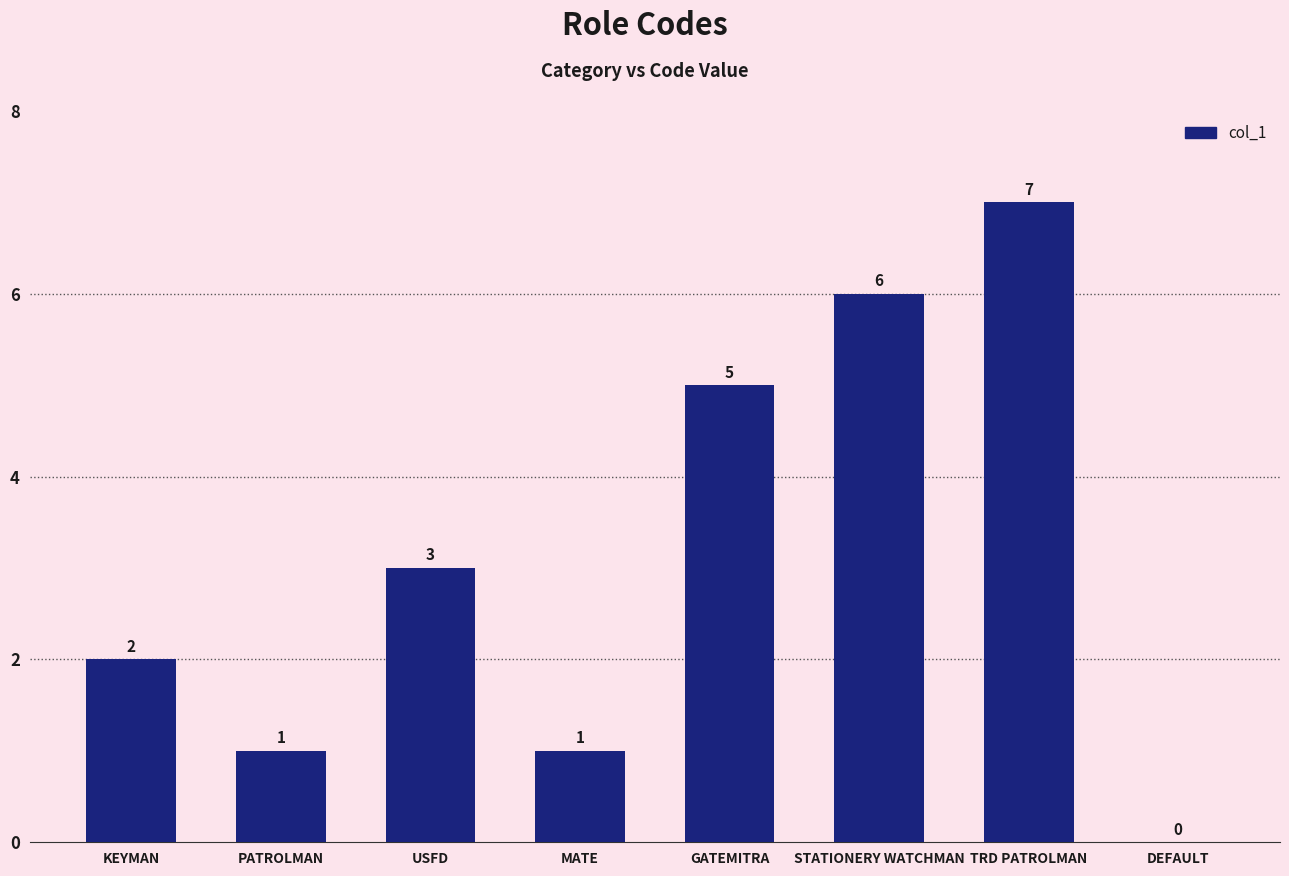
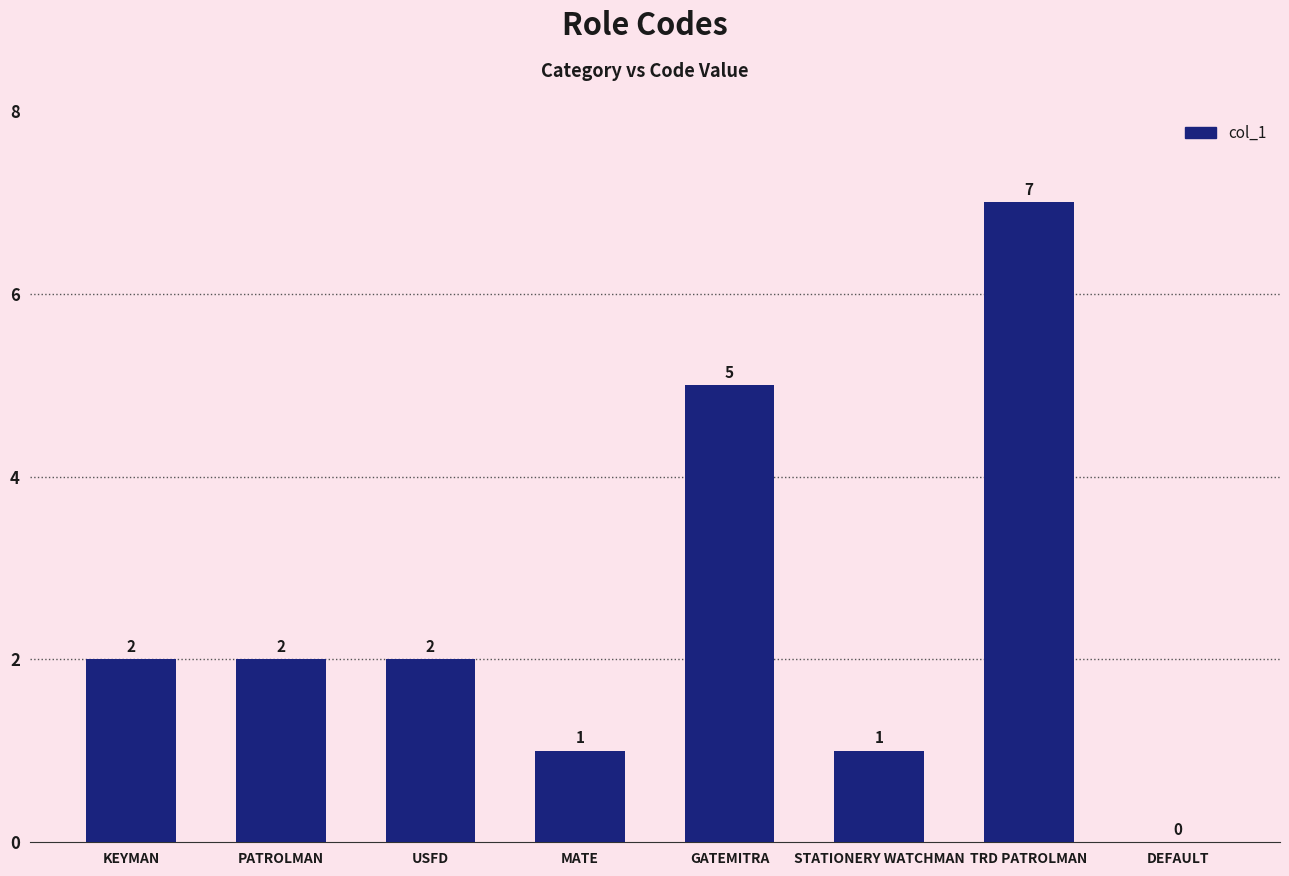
PATROLMAN: 1 -> 2
USFD: 3 -> 2
STATIONERY WATCHMAN: 6 -> 1
